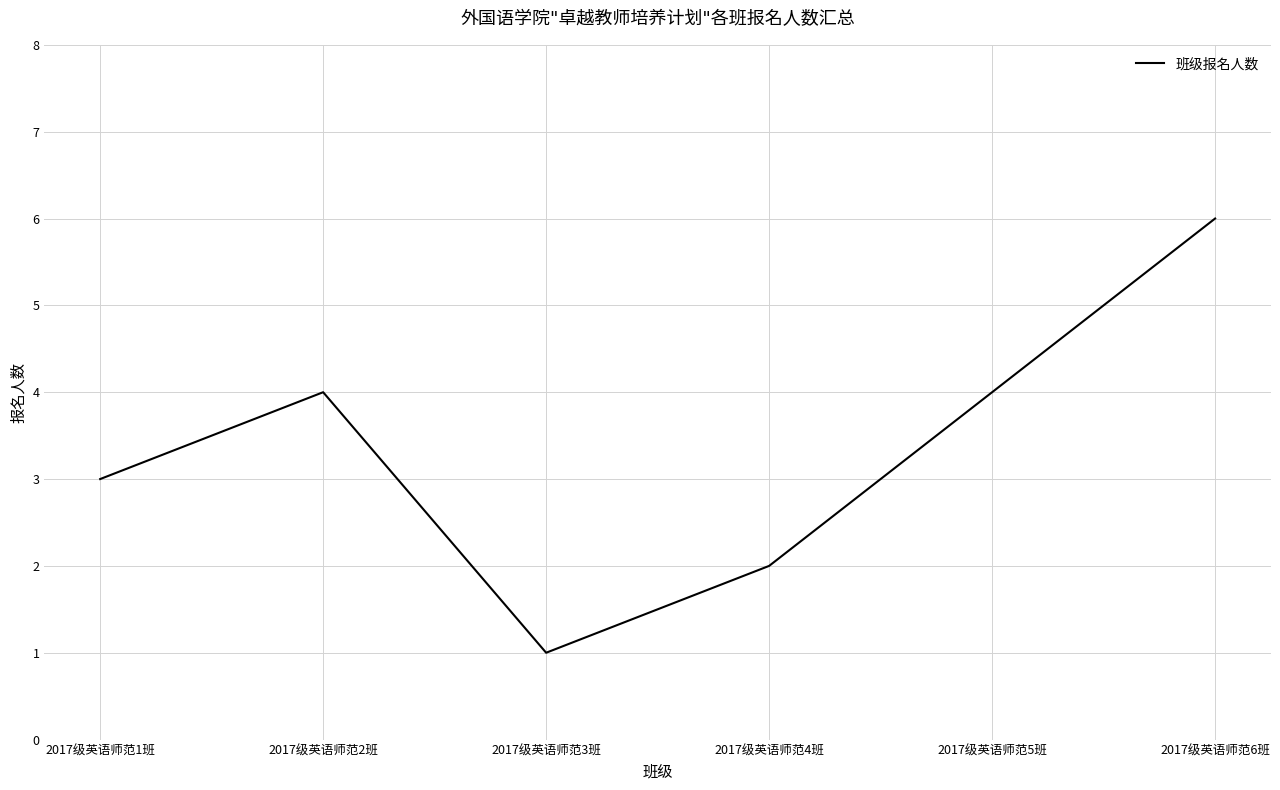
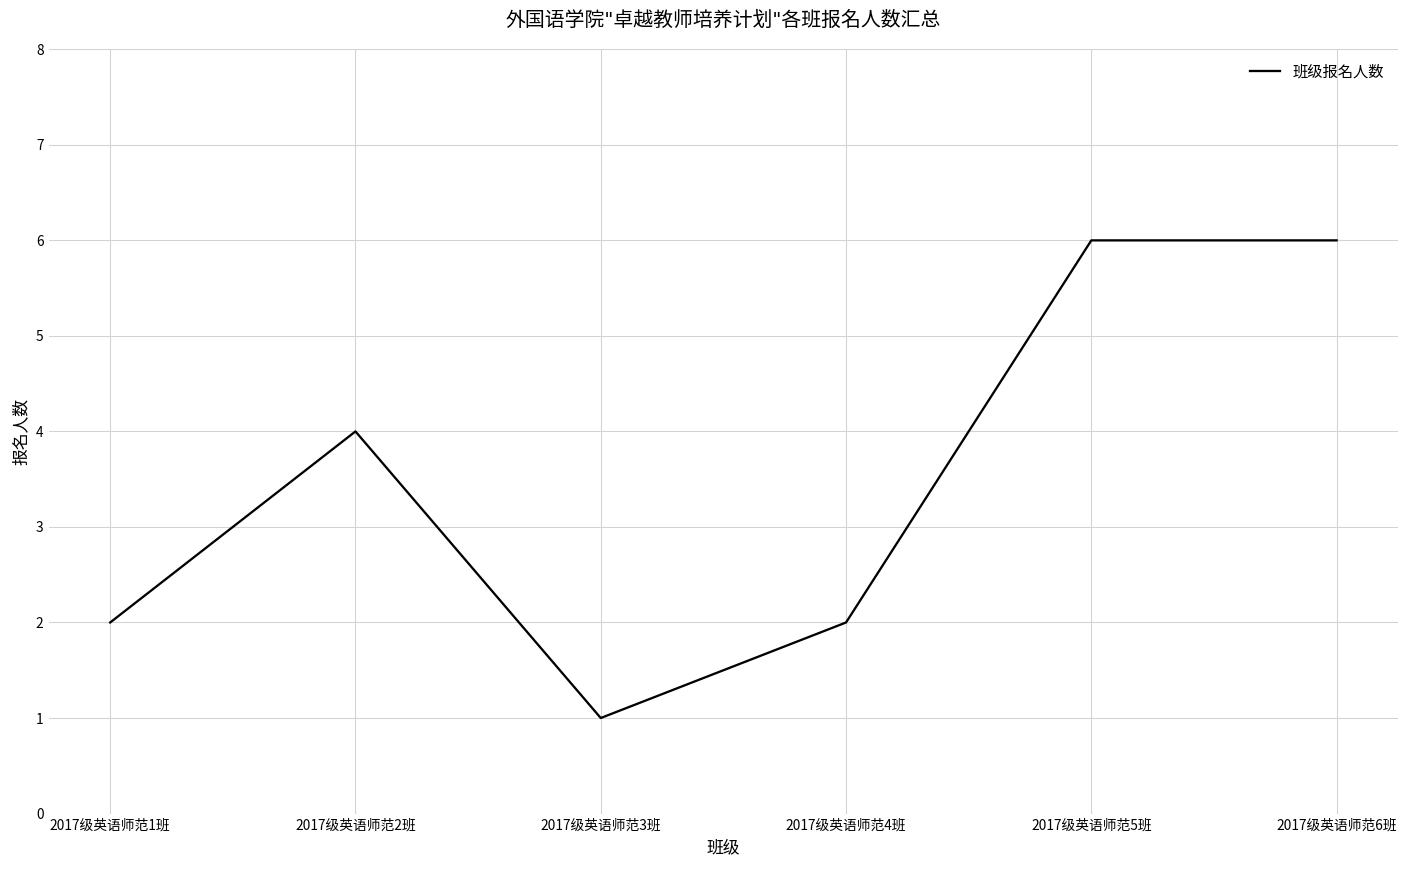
2017级英语师范1班: 3 -> 2
2017级英语师范5班: 4 -> 6
